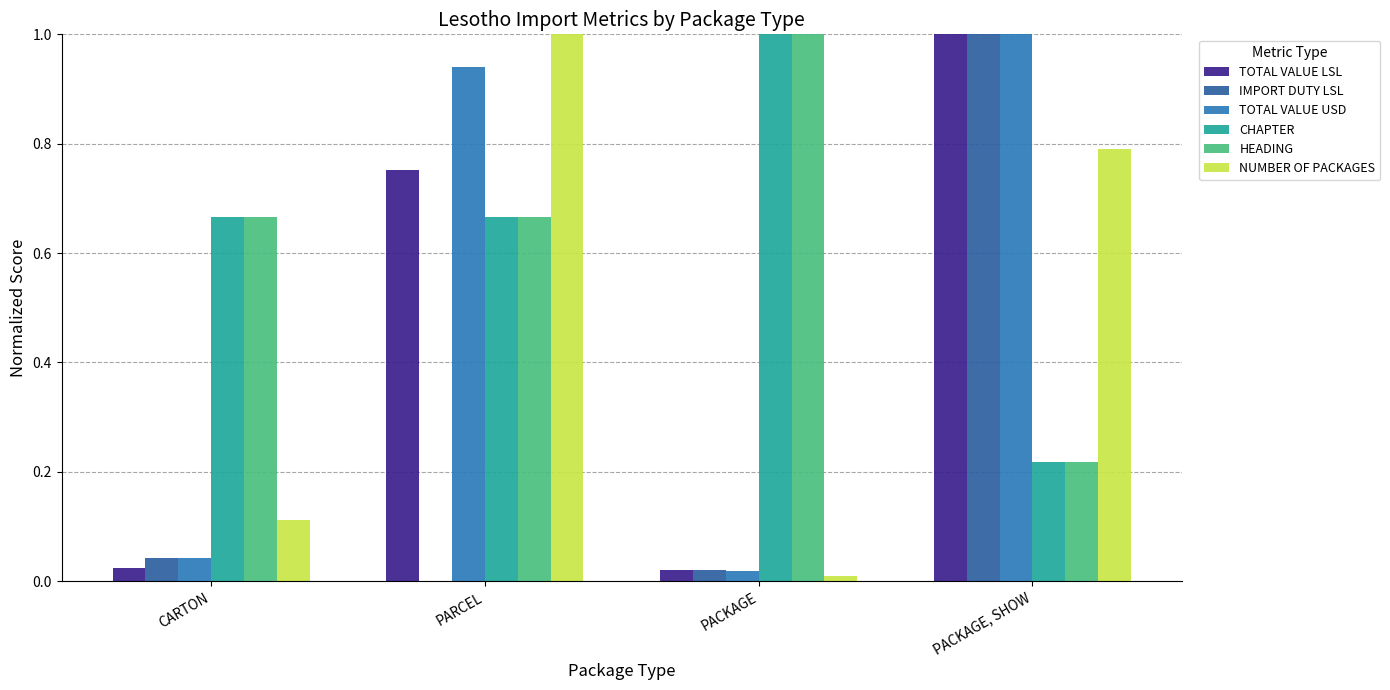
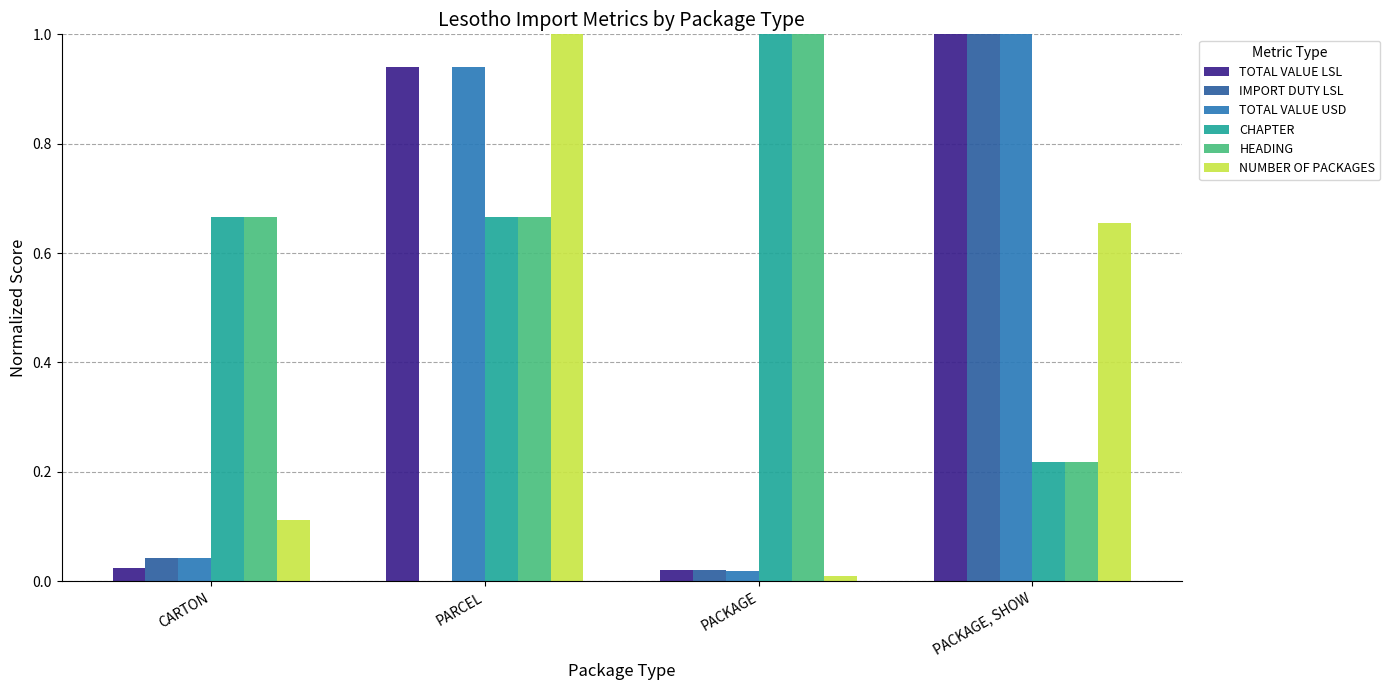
TOTAL VALUE LSL, PARCEL: 0.75 -> 0.94
NUMBER OF PACKAGES, PACKAGE, SHOW: 0.79 -> 0.65
